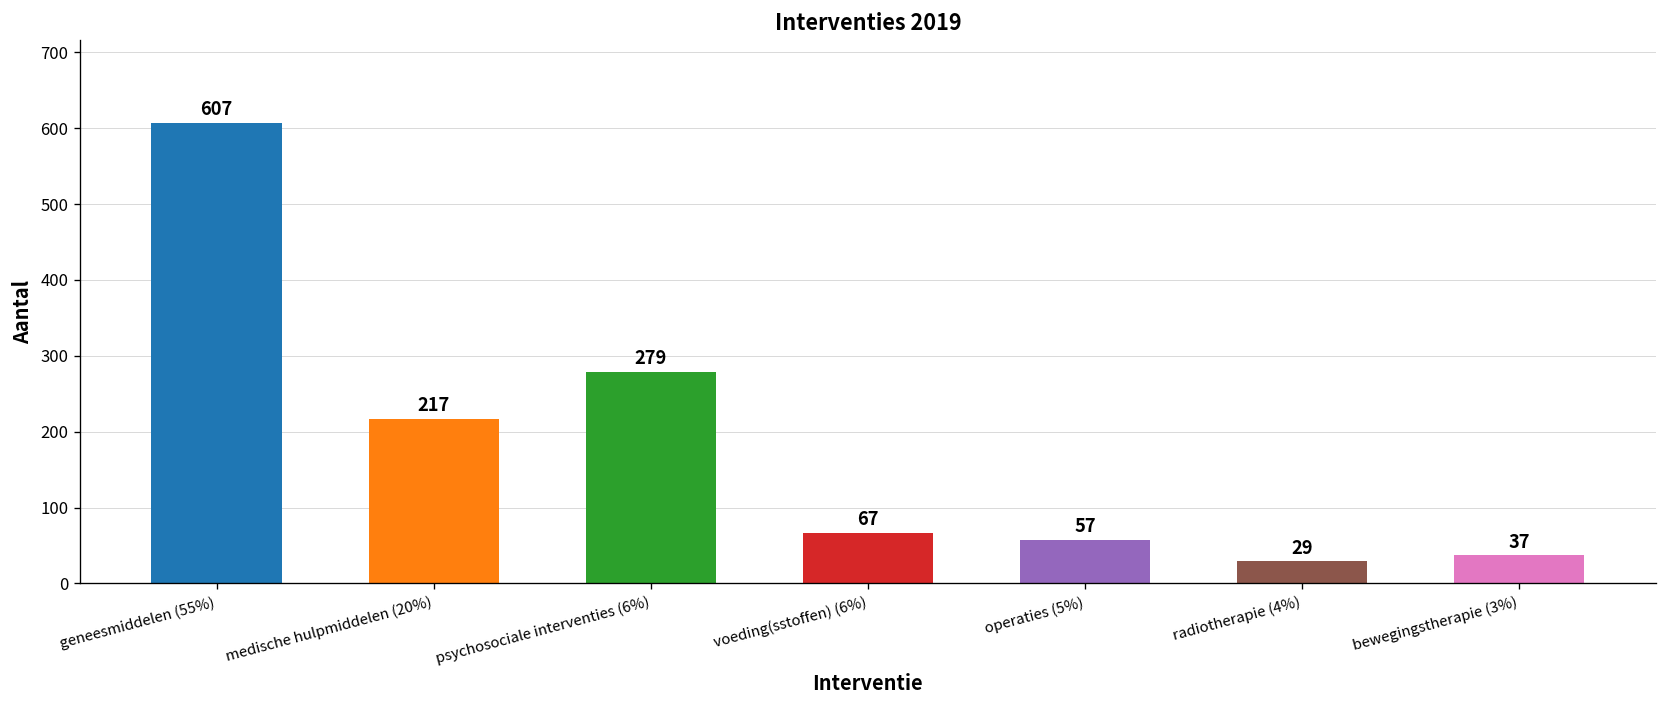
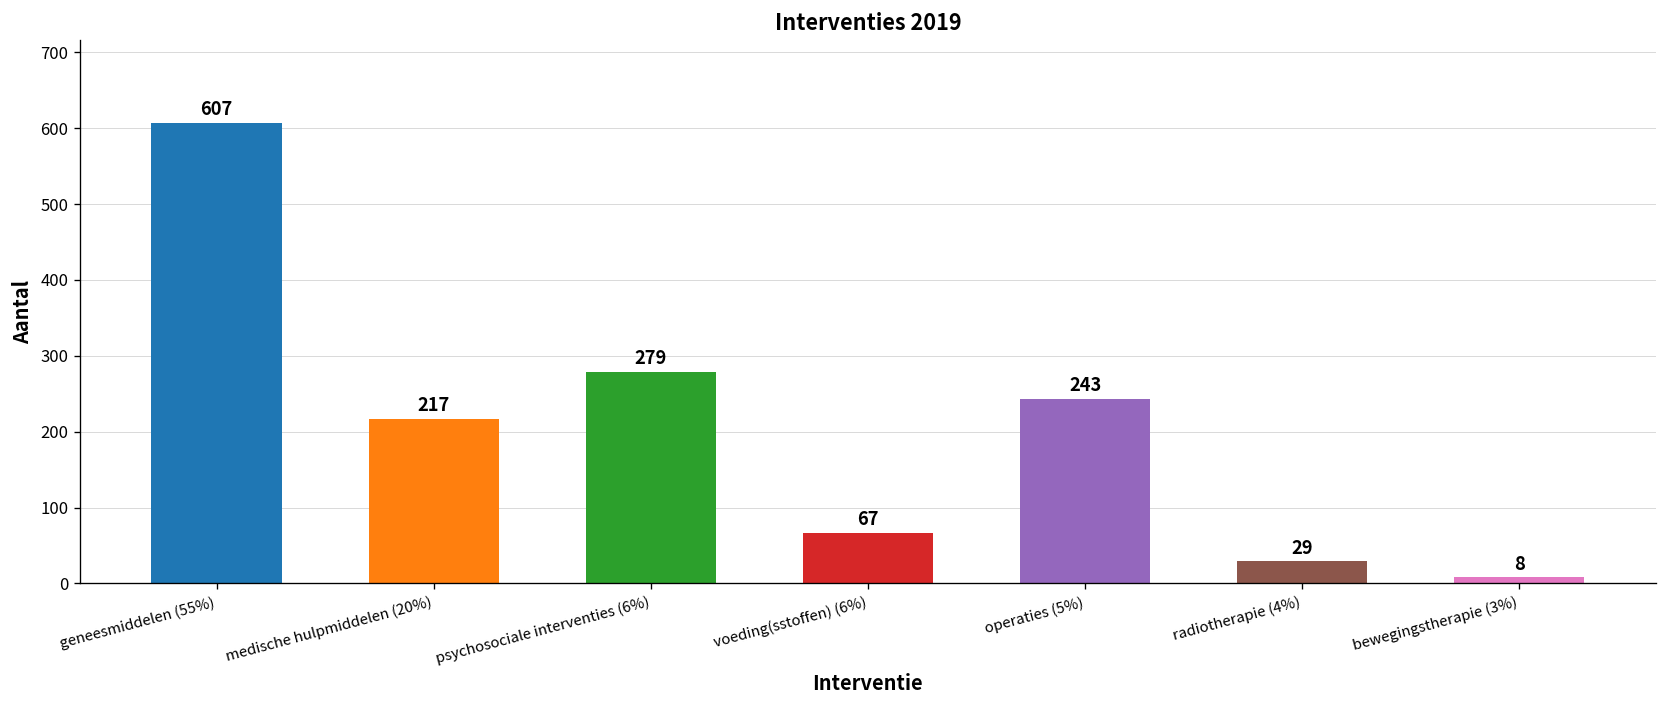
operaties (5%): 57 -> 243
bewegingstherapie (3%): 37 -> 8
